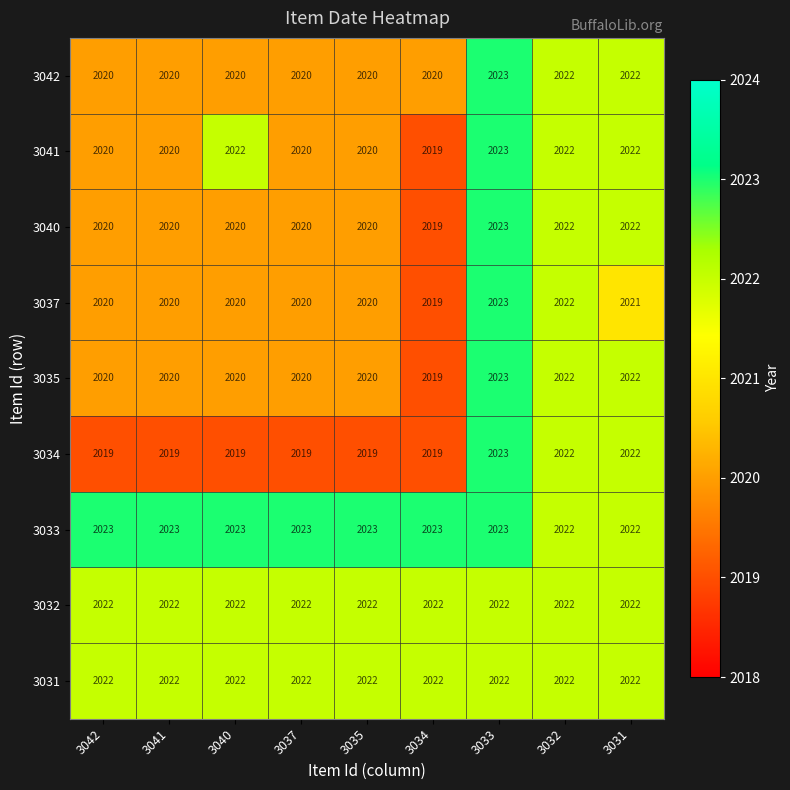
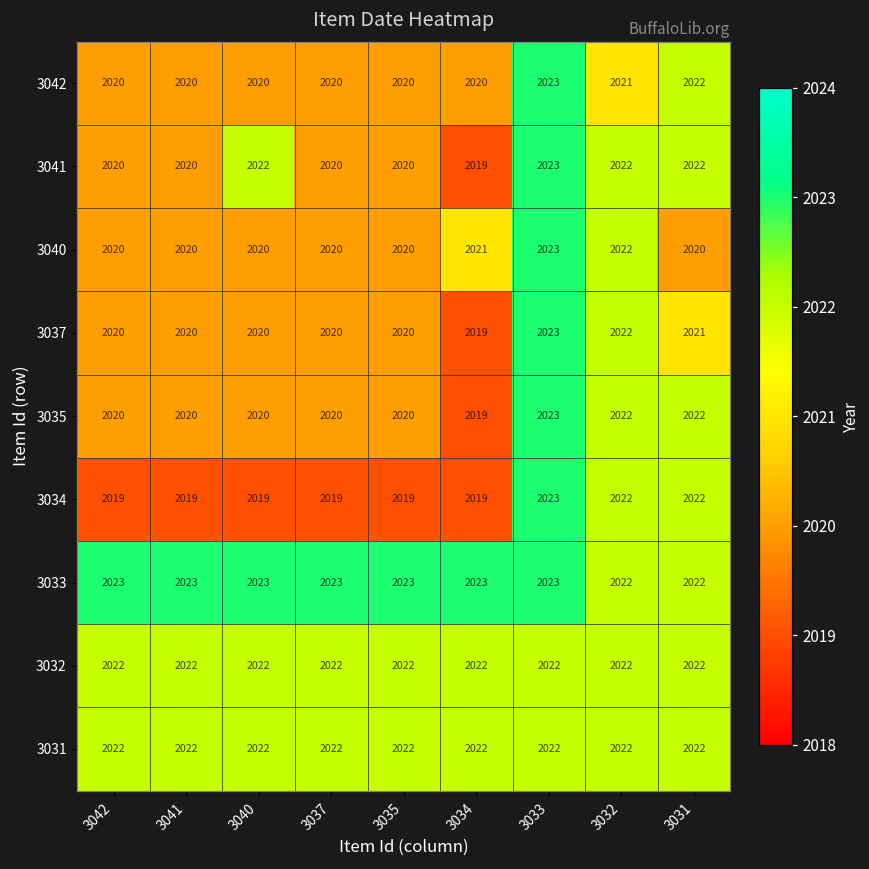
3042, 3032: 2022 -> 2021
3040, 3034: 2019 -> 2021
3040, 3031: 2022 -> 2020
